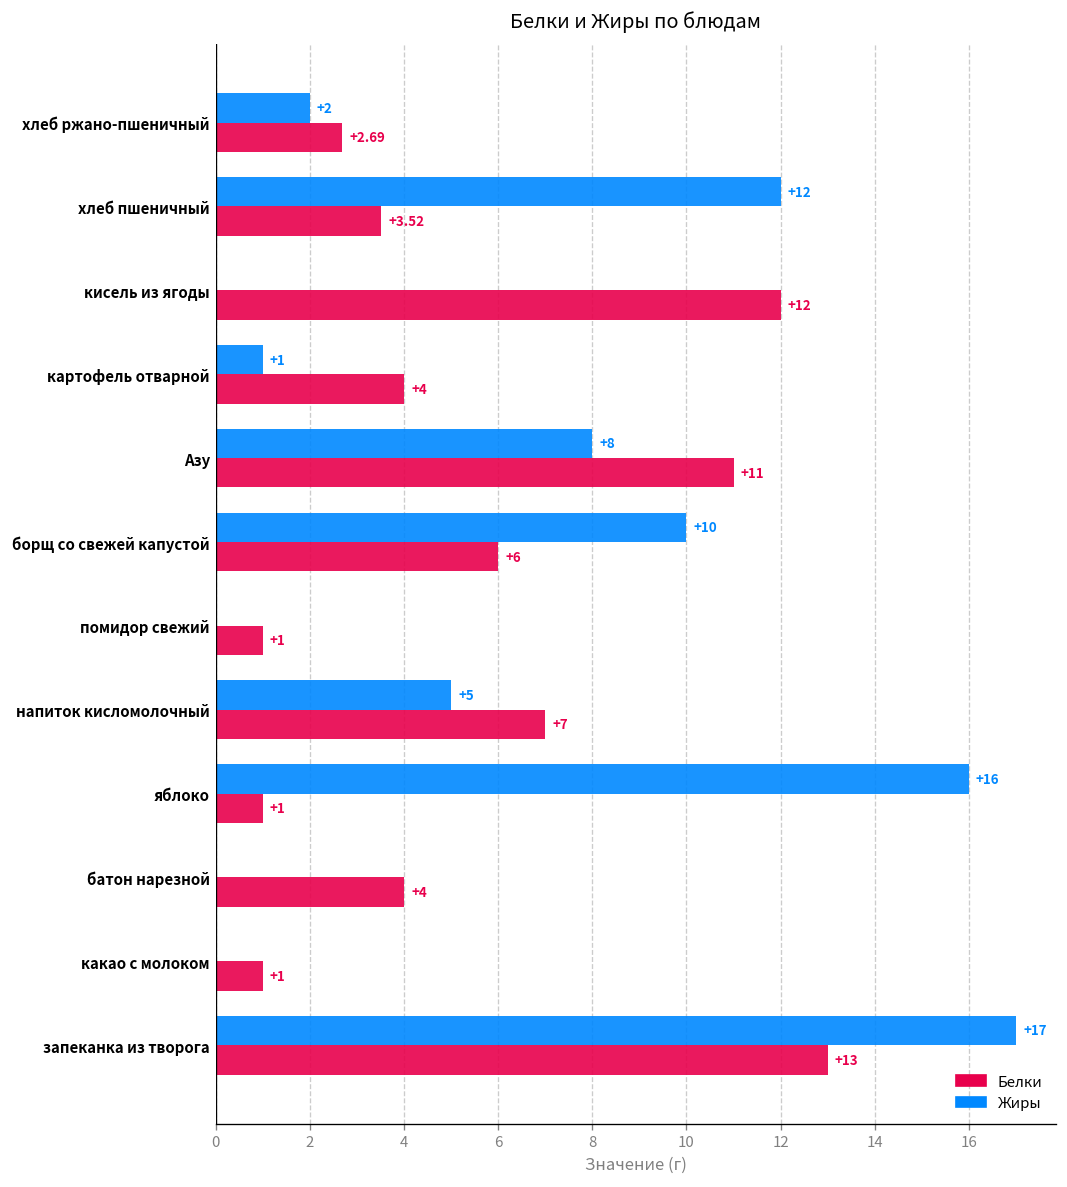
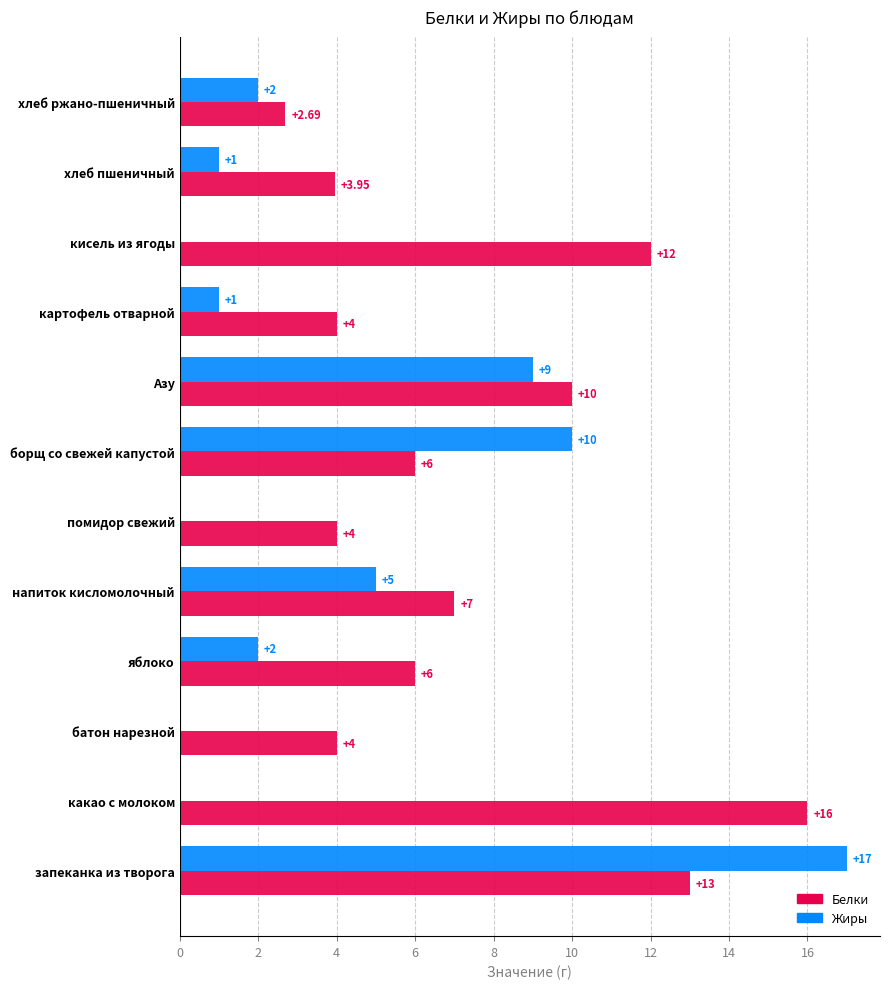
Жиры, хлеб пшеничный: +12 -> +1
Белки, хлеб пшеничный: +3.52 -> +3.95
Жиры, Азу: +8 -> +9
Белки, Азу: +11 -> +10
Белки, помидор свежий: +1 -> +4
Жиры, яблоко: +16 -> +2
Белки, яблоко: +1 -> +6
Белки, какао с молоком: +1 -> +16
